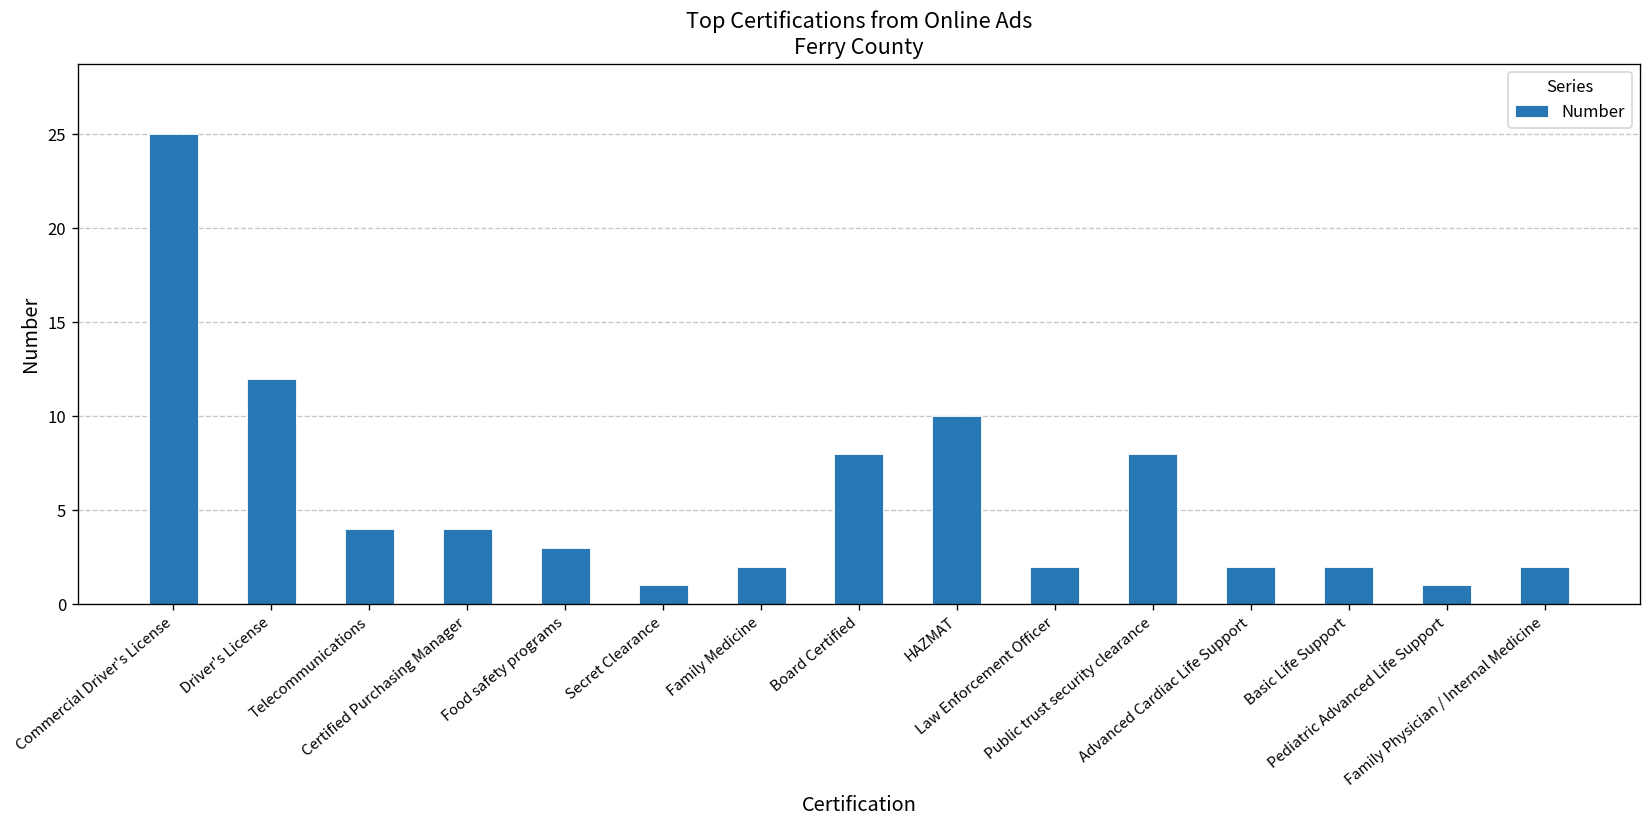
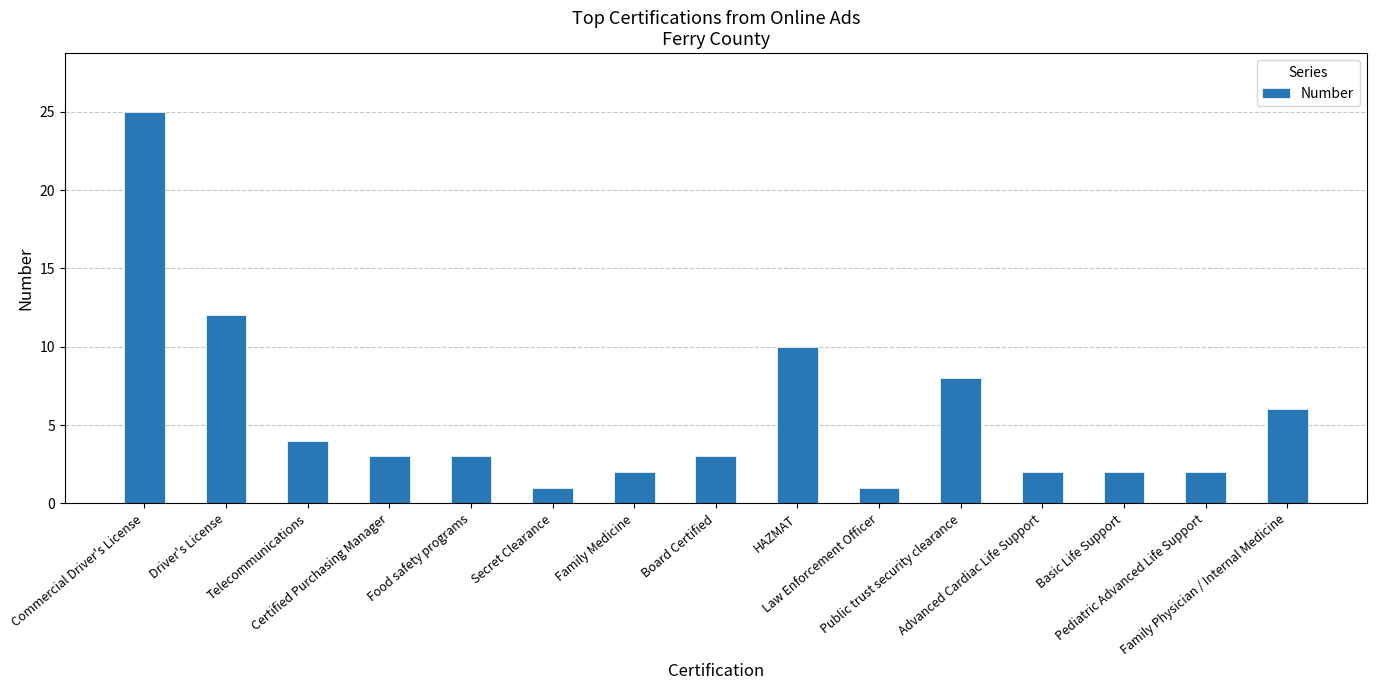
Certified Purchasing Manager: 4 -> 3
Board Certified: 8 -> 3
Law Enforcement Officer: 2 -> 1
Pediatric Advanced Life Support: 1 -> 2
Family Physician / Internal Medicine: 2 -> 6
